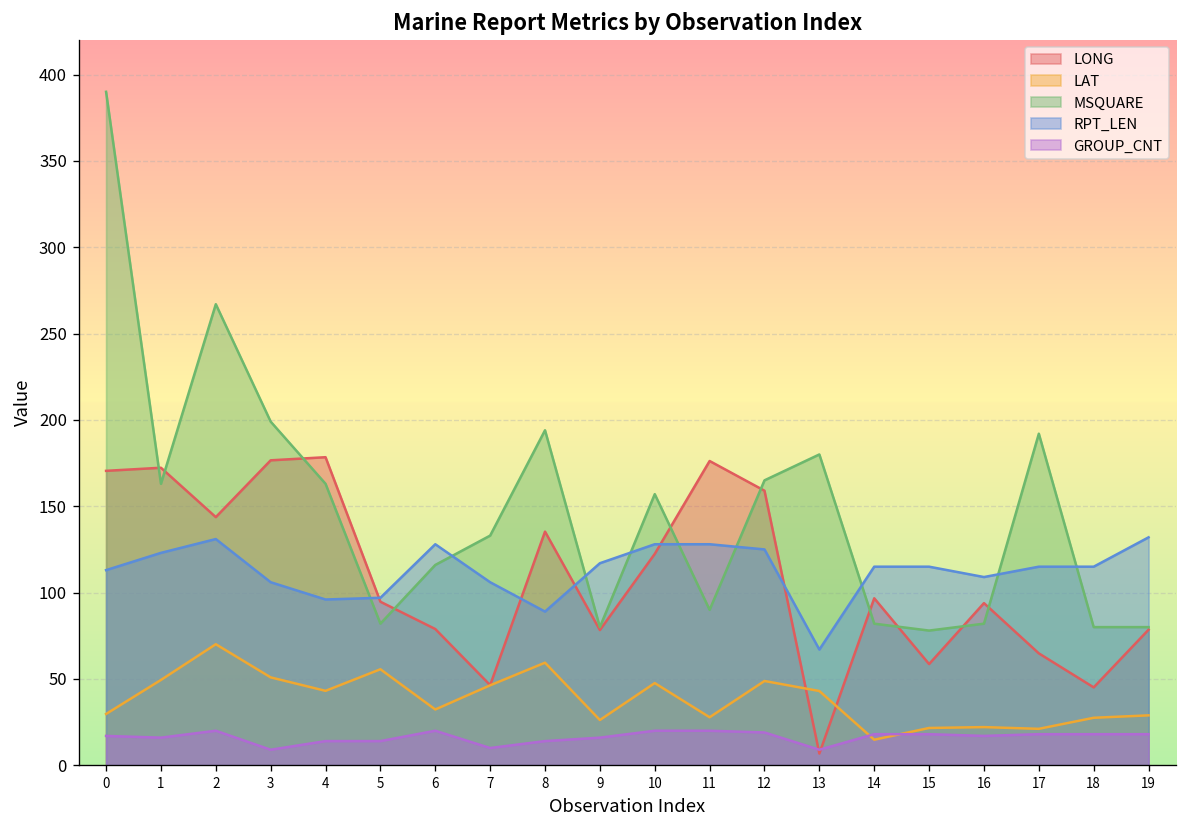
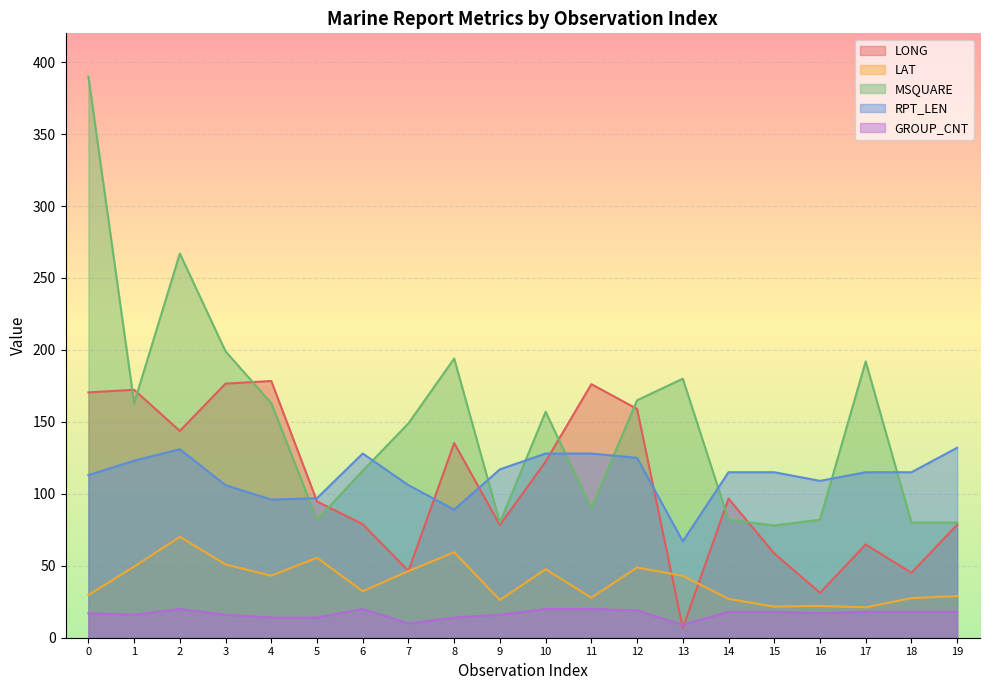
GROUP_CNT, 3: 9 -> 16
MSQUARE, 7: 133 -> 149
LAT, 14: 15 -> 27
LONG, 16: 94 -> 31
